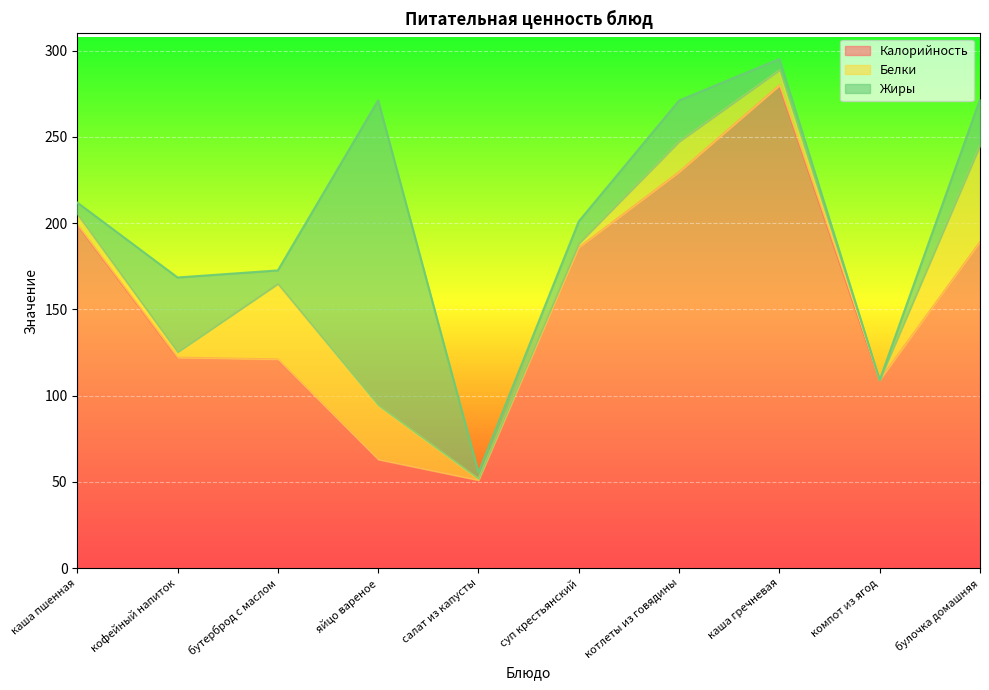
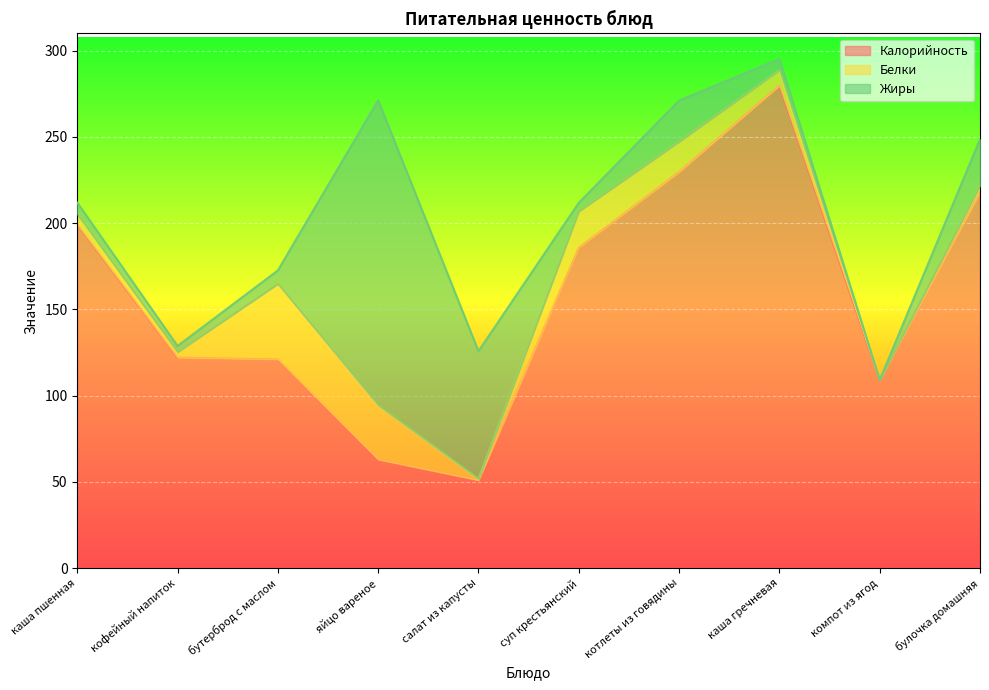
Жиры, кофейный напиток: 43 -> 4
Жиры, салат из капусты: 4 -> 74
Белки, суп крестьянский: 2 -> 21
Жиры, суп крестьянский: 13 -> 5
Калорийность, булочка домашняя: 189 -> 218
Белки, булочка домашняя: 56 -> 4
